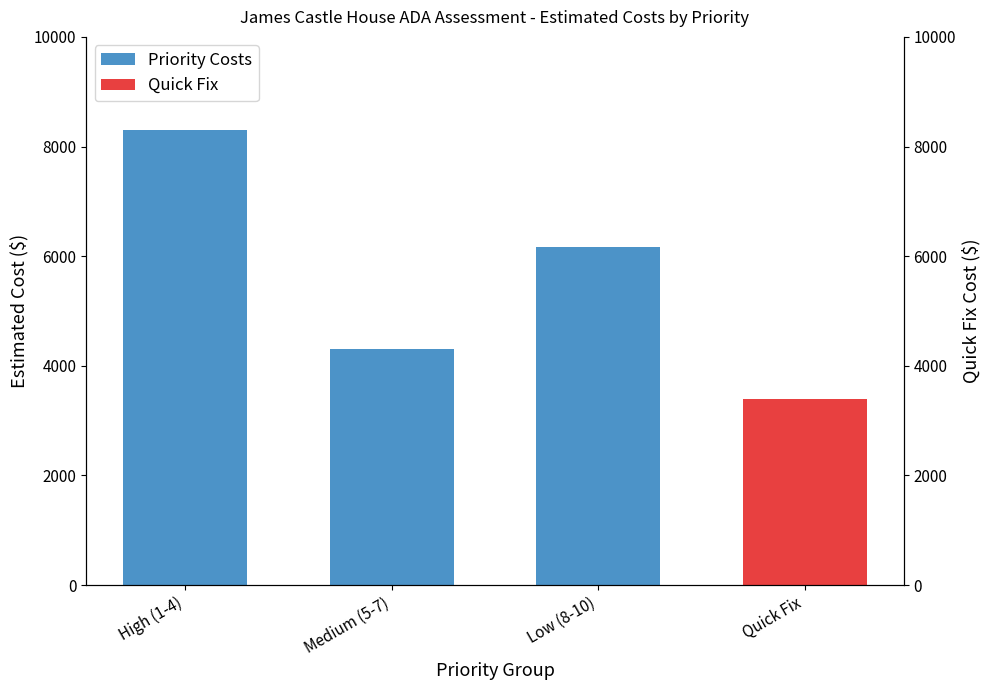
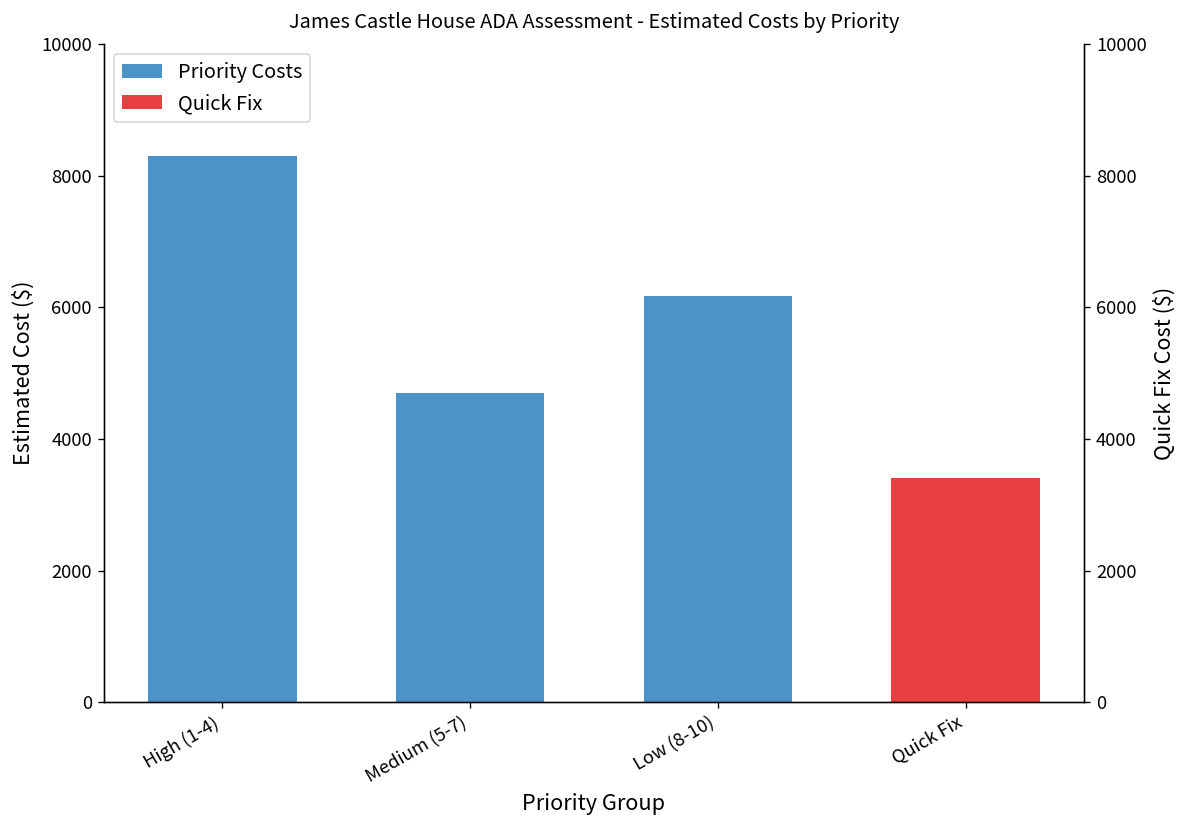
Priority Costs, Medium (5-7): 4300 -> 4700
